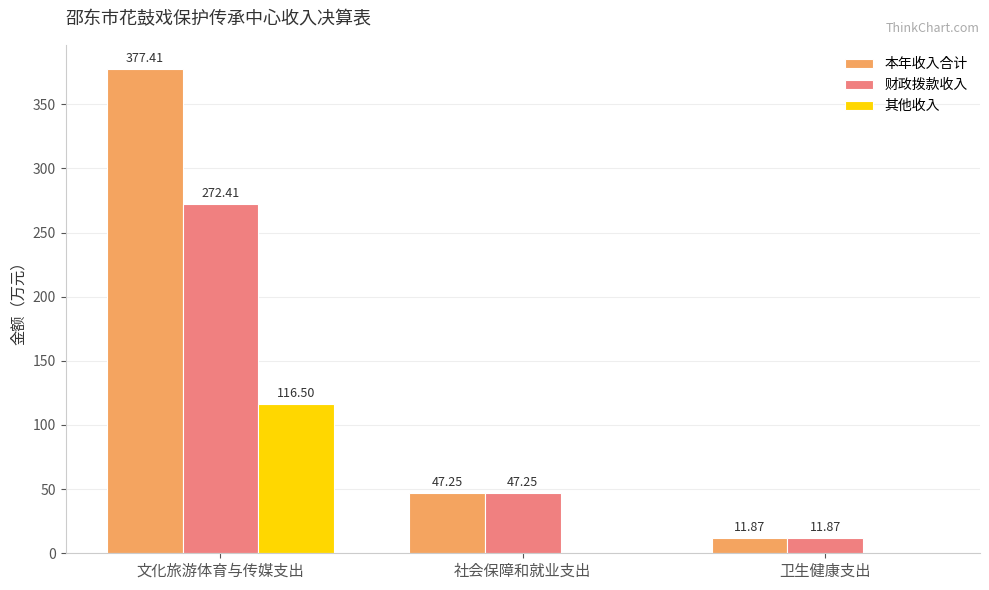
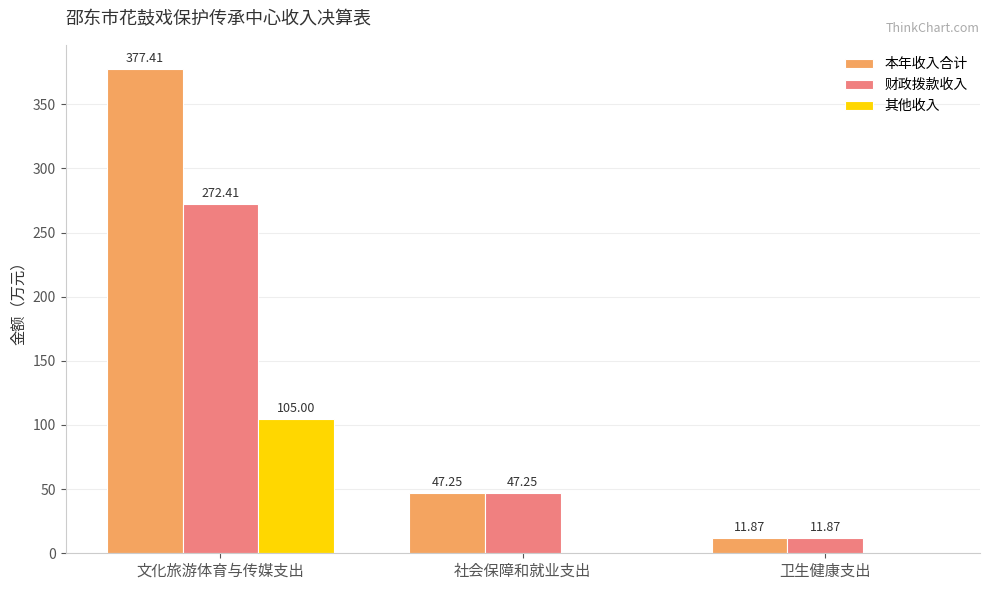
其他收入, 文化旅游体育与传媒支出: 116.50 -> 105.00
